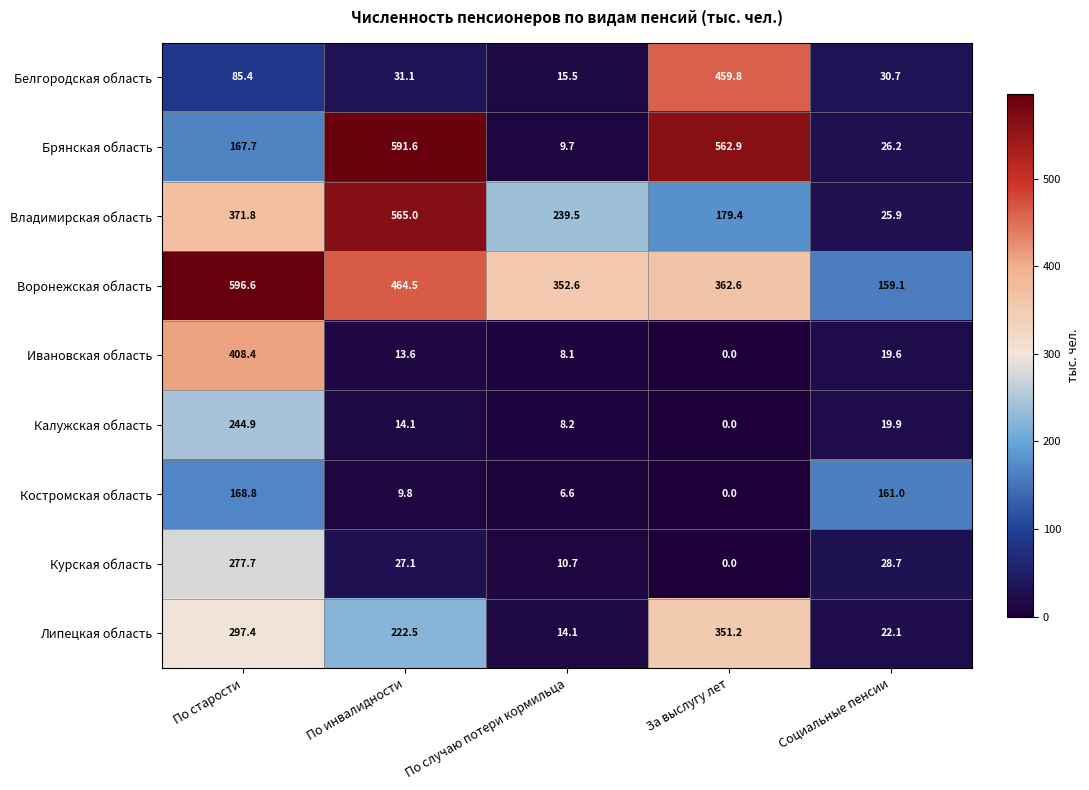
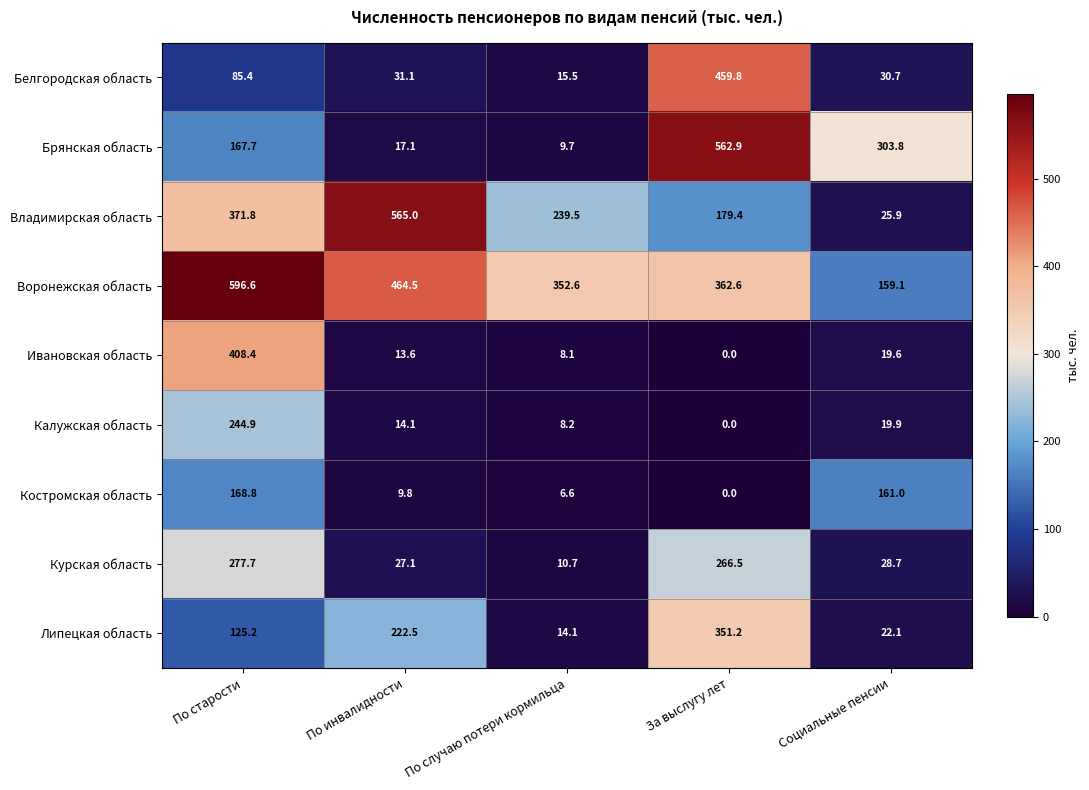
Брянская область, По инвалидности: 591.6 -> 17.1
Брянская область, Социальные пенсии: 26.2 -> 303.8
Курская область, За выслугу лет: 0.0 -> 266.5
Липецкая область, По старости: 297.4 -> 125.2
